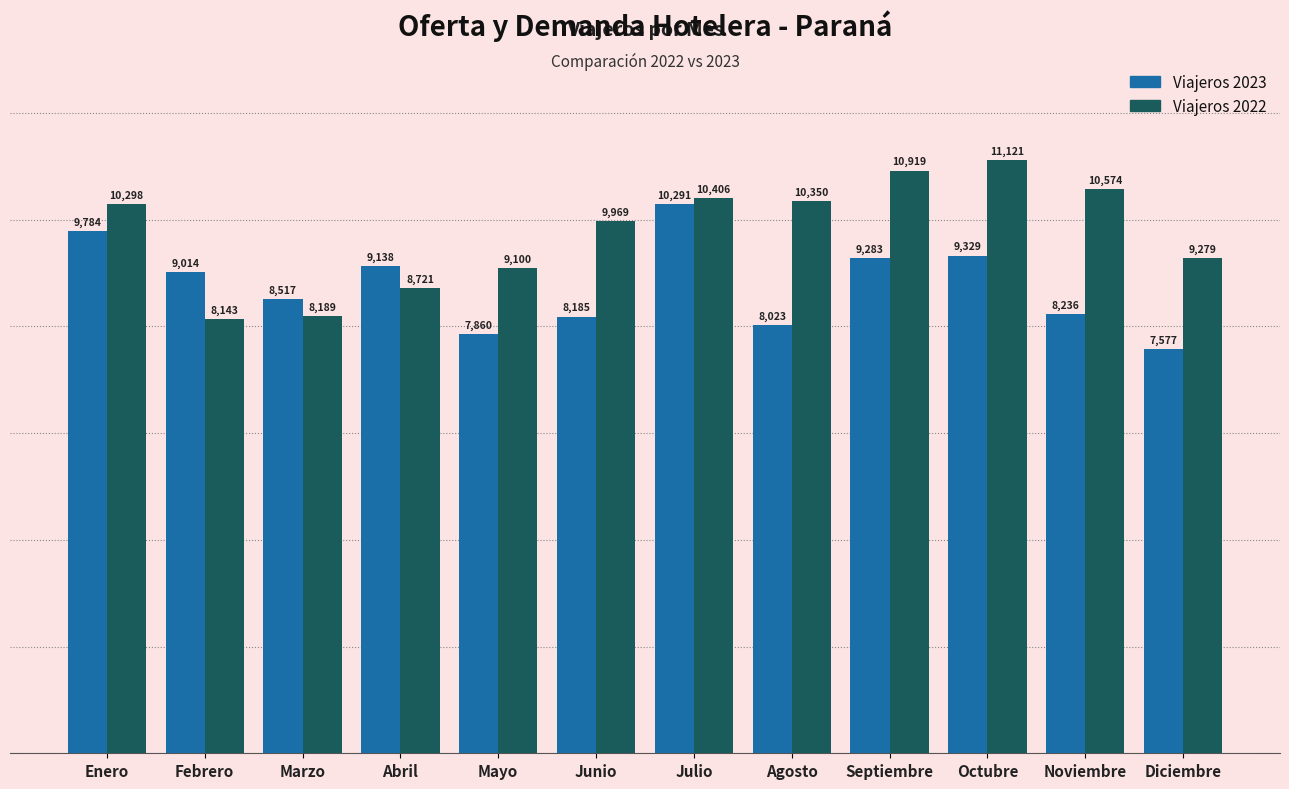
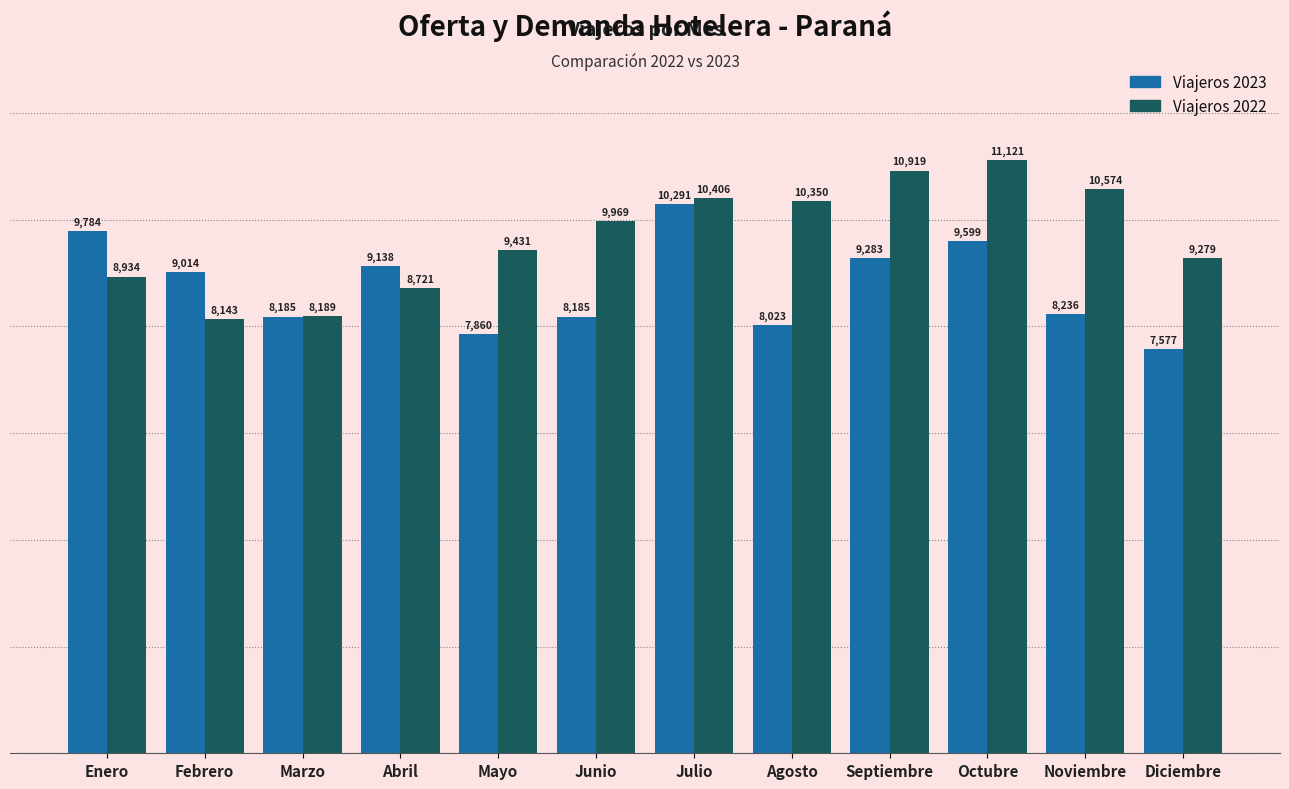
Viajeros 2022, Enero: 10,298 -> 8,934
Viajeros 2023, Marzo: 8,517 -> 8,185
Viajeros 2022, Mayo: 9,100 -> 9,431
Viajeros 2023, Octubre: 9,329 -> 9,599
